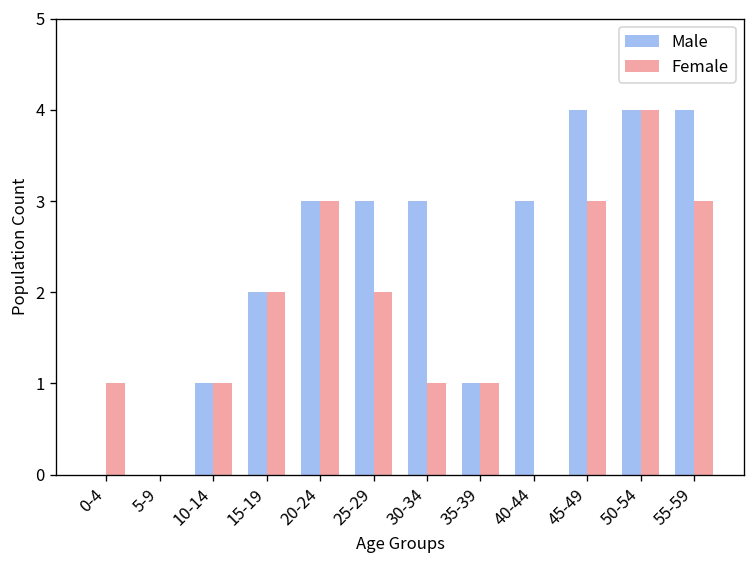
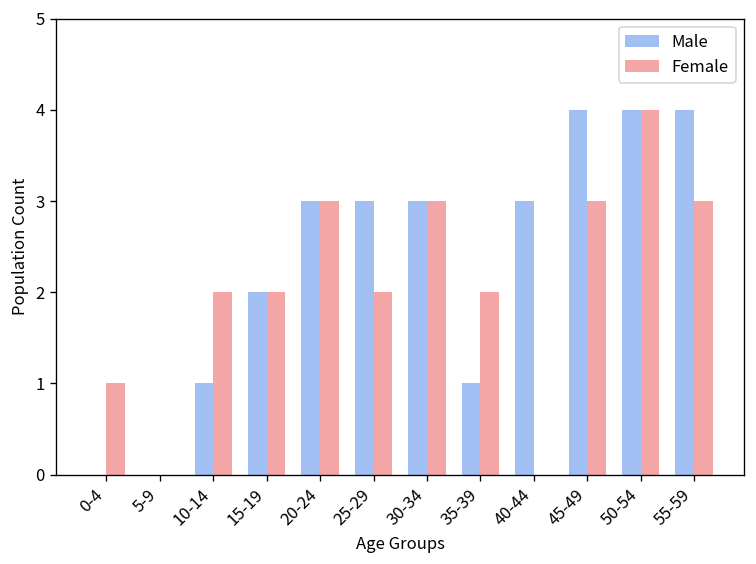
Female, 10-14: 1 -> 2
Female, 30-34: 1 -> 3
Female, 35-39: 1 -> 2
